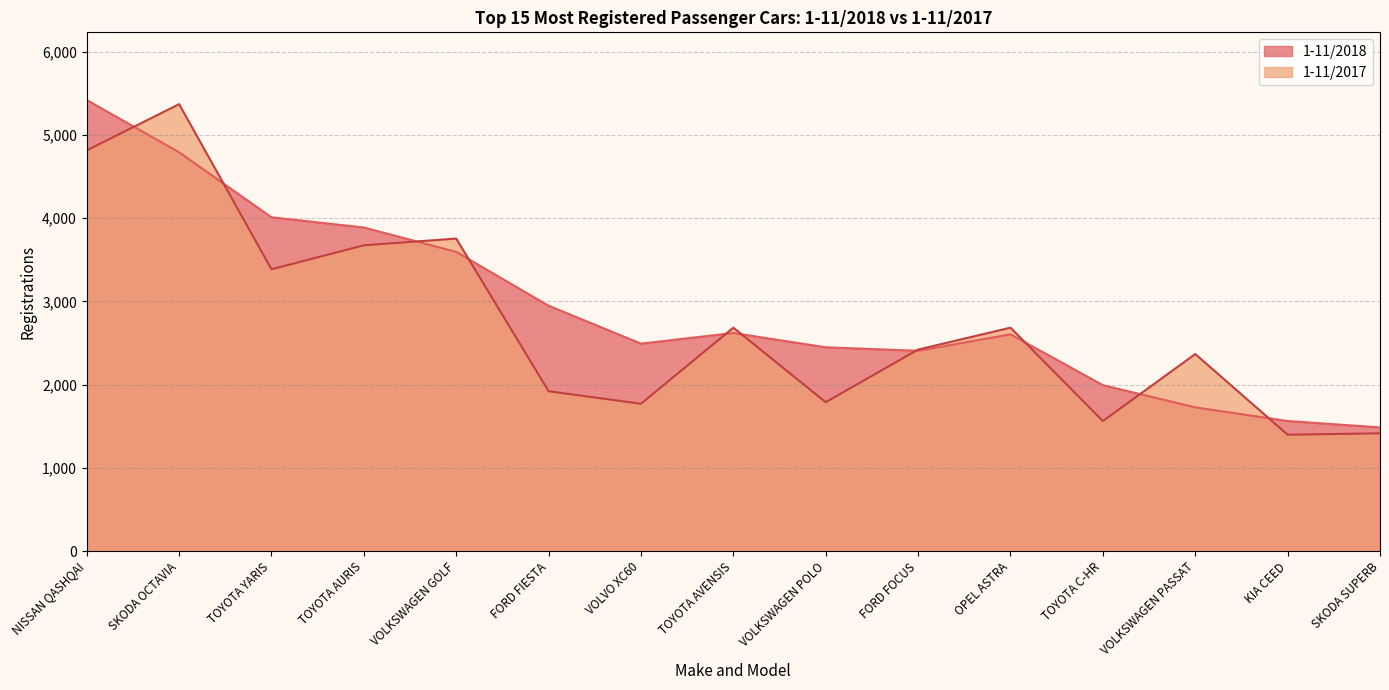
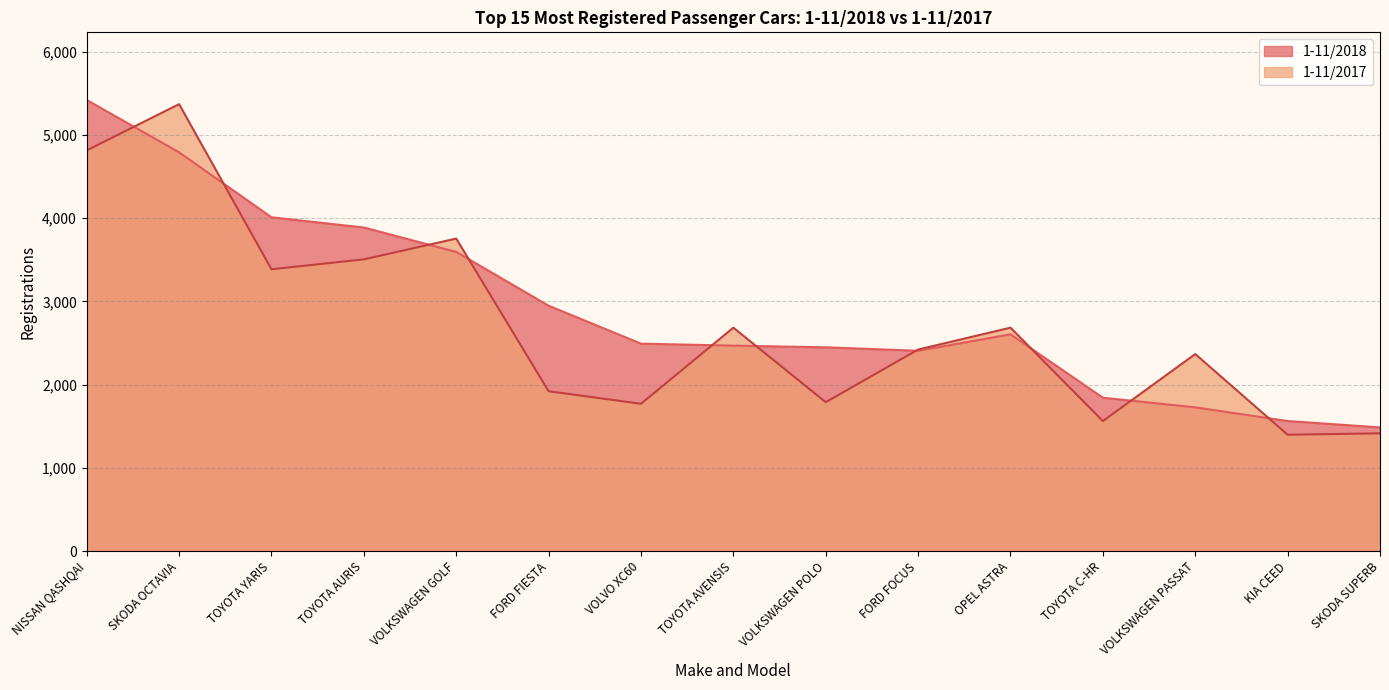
1-11/2017, TOYOTA AURIS: 3,700 -> 3,500
1-11/2018, TOYOTA AVENSIS: 2,600 -> 2,500
1-11/2018, TOYOTA C-HR: 2,000 -> 1,800
